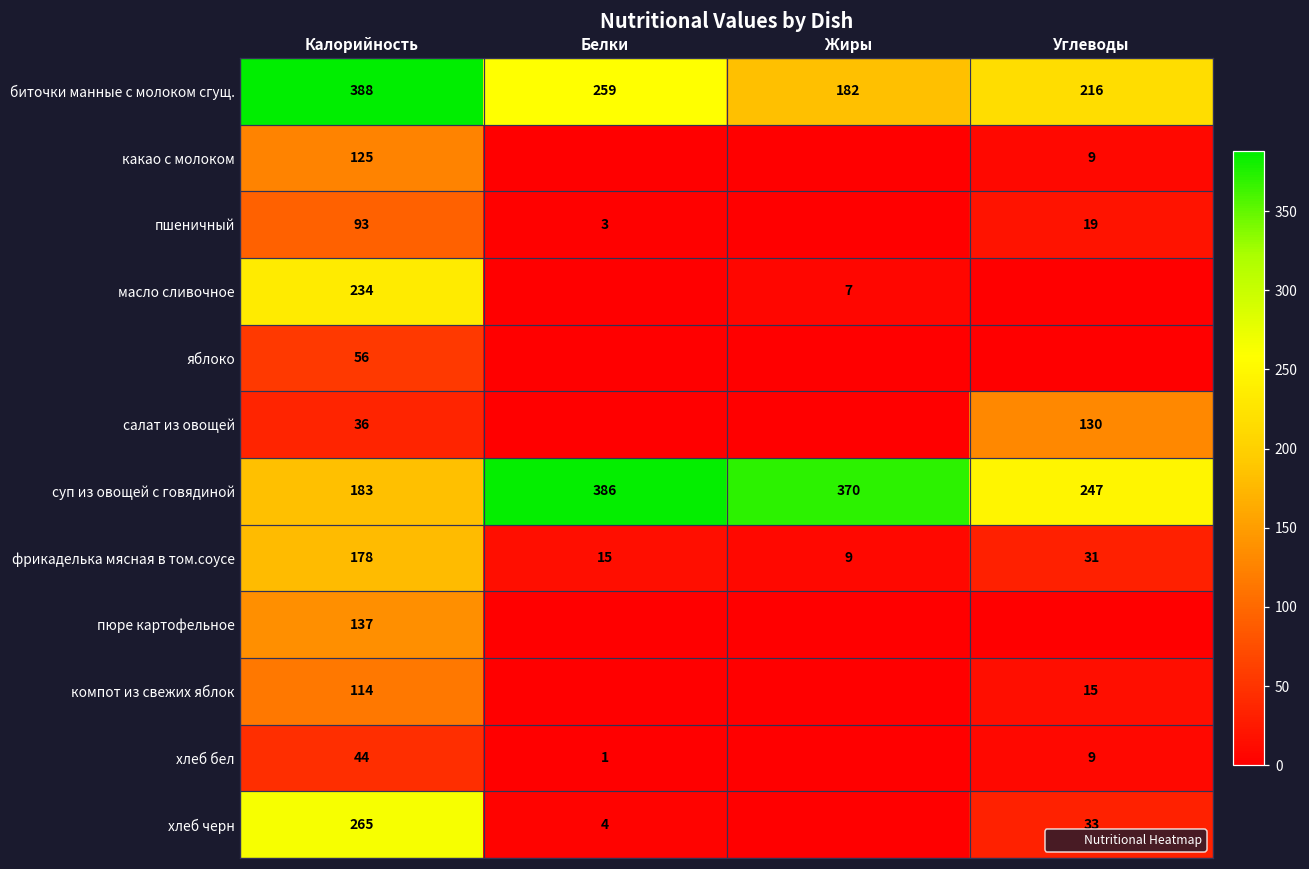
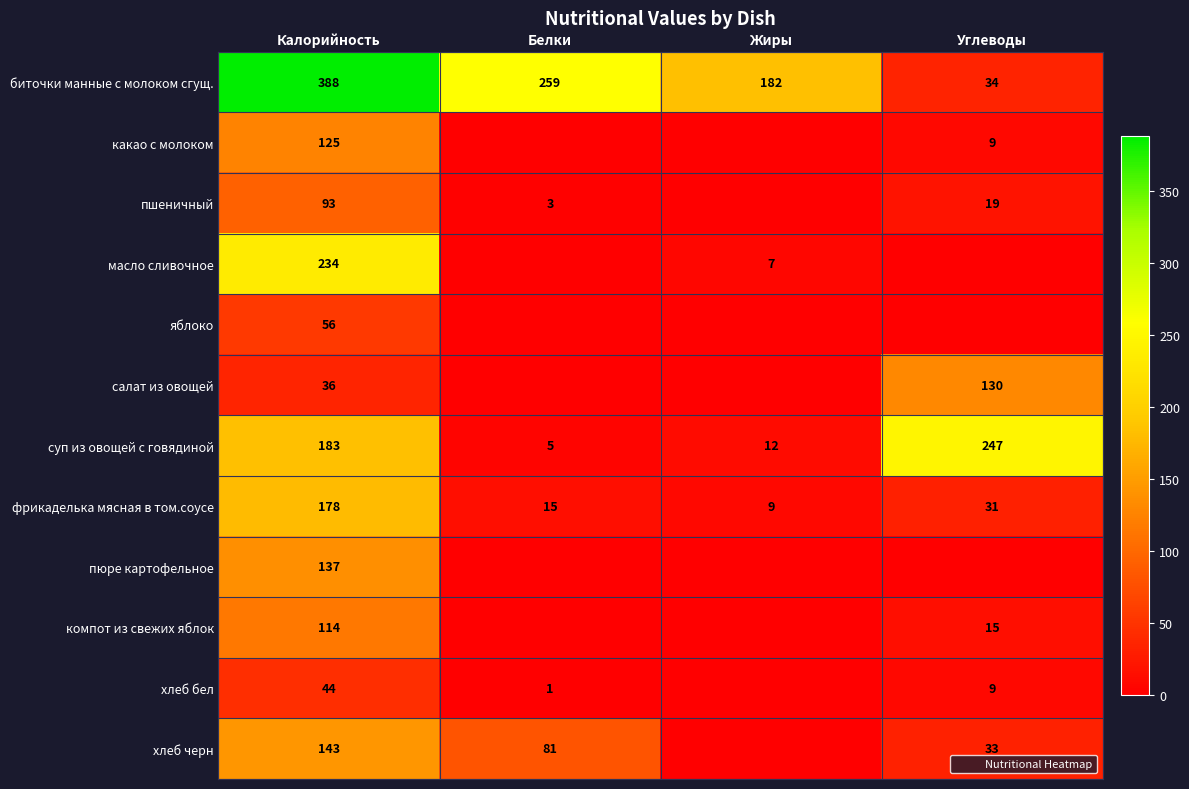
биточки манные с молоком сгущ., Углеводы: 216 -> 34
суп из овощей с говядиной, Белки: 386 -> 5
суп из овощей с говядиной, Жиры: 370 -> 12
хлеб черн, Калорийность: 265 -> 143
хлеб черн, Белки: 4 -> 81
